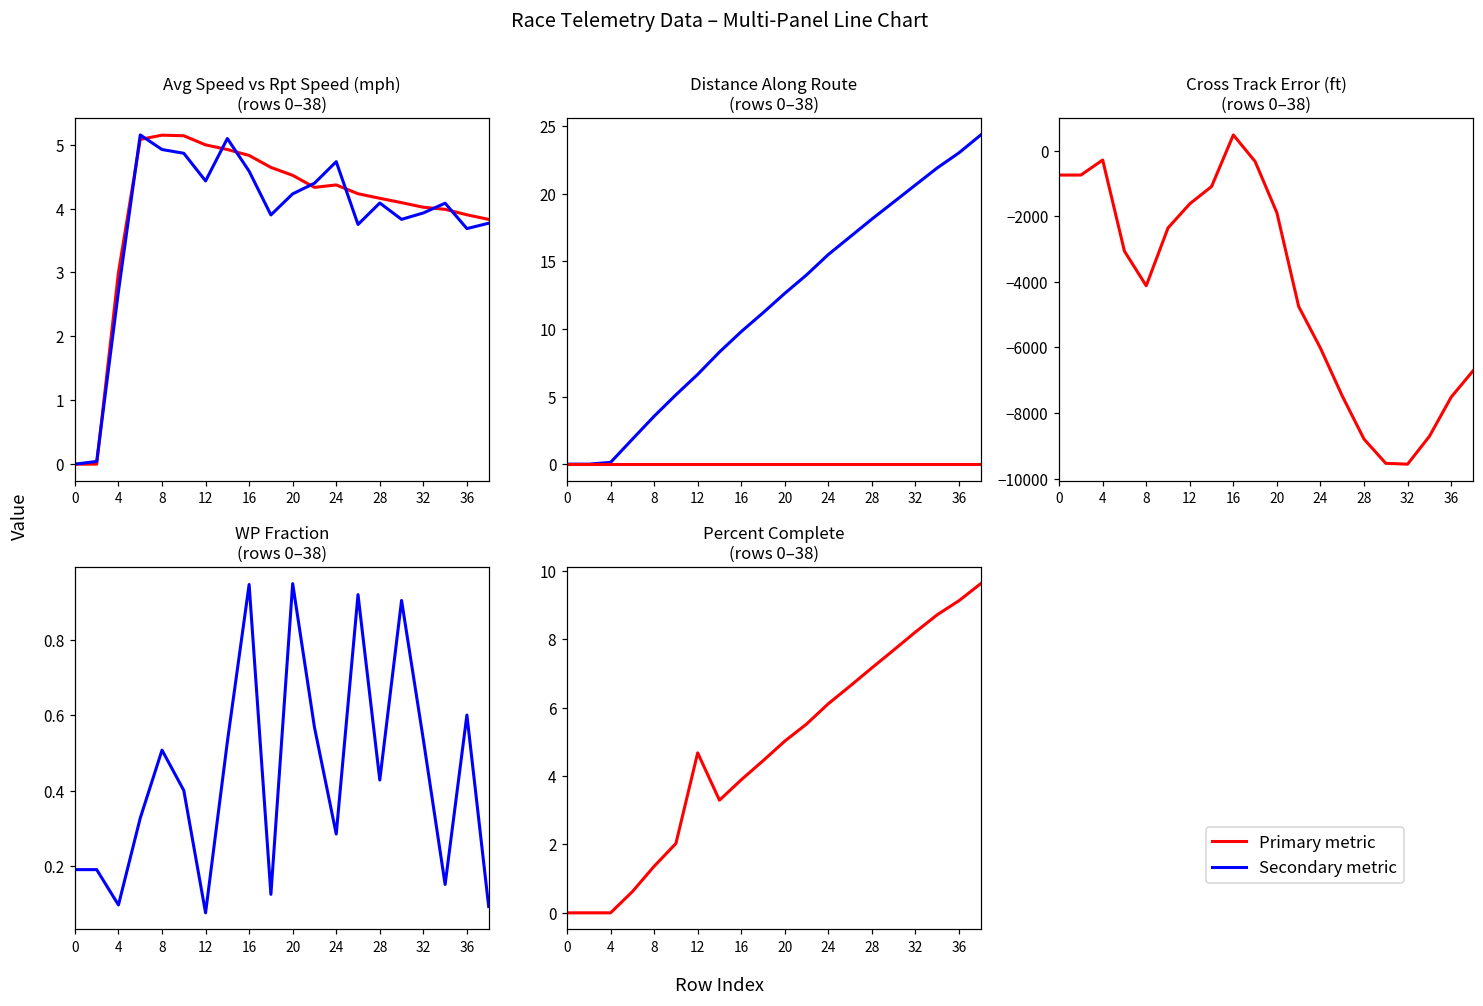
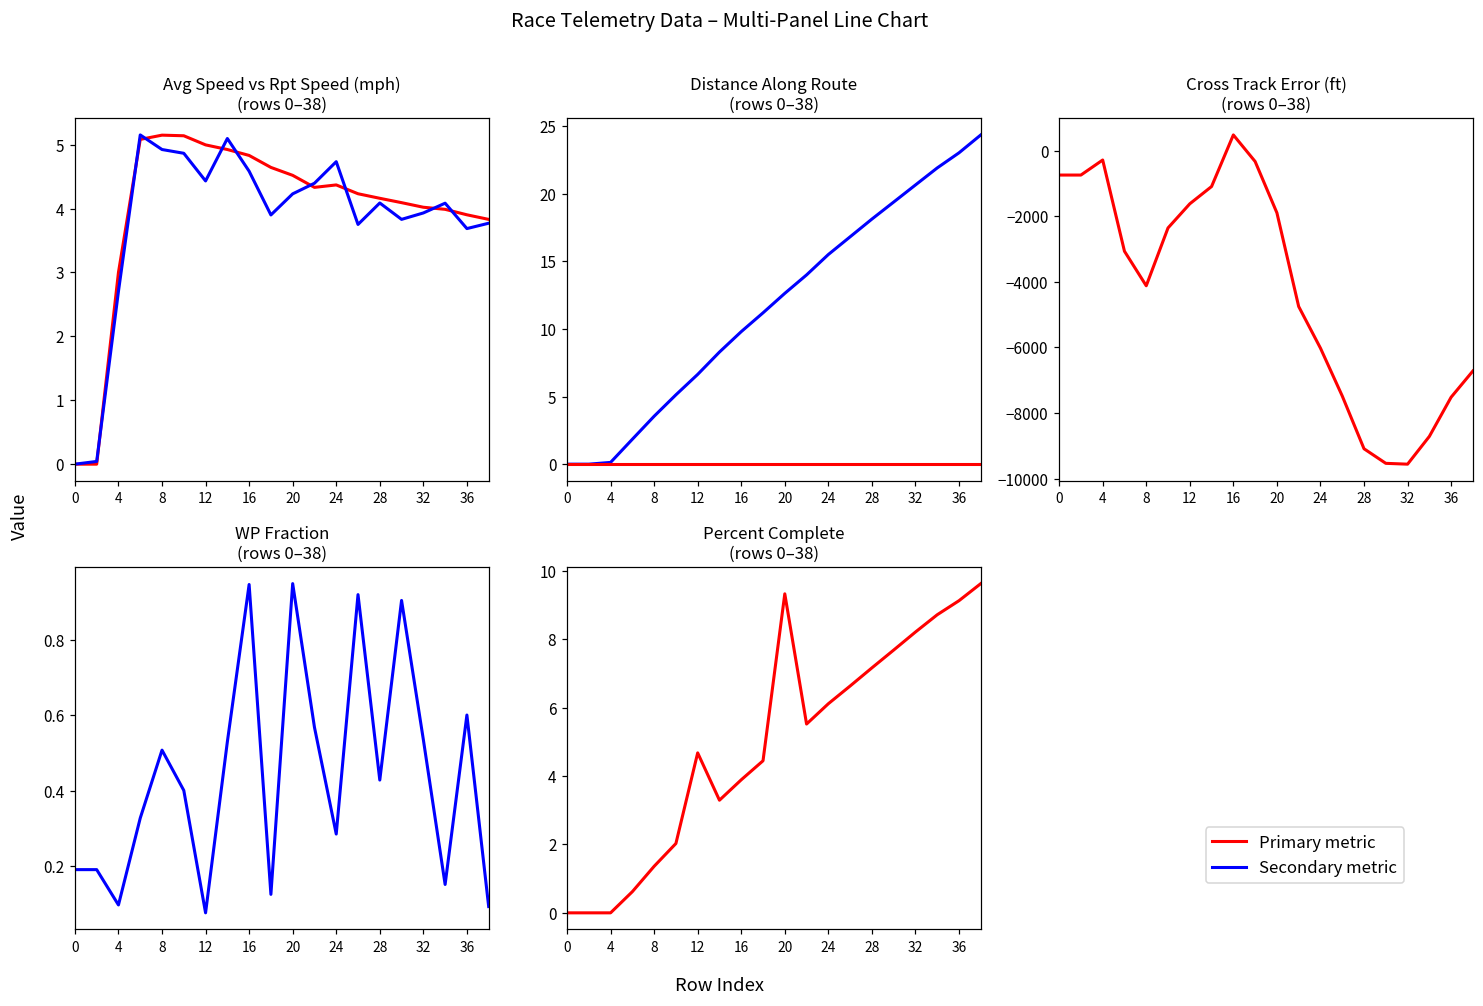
Cross Track Error (ft) (rows 0–38), 28: -8800 -> -9100
Percent Complete (rows 0–38), 20: 5.0 -> 9.3
